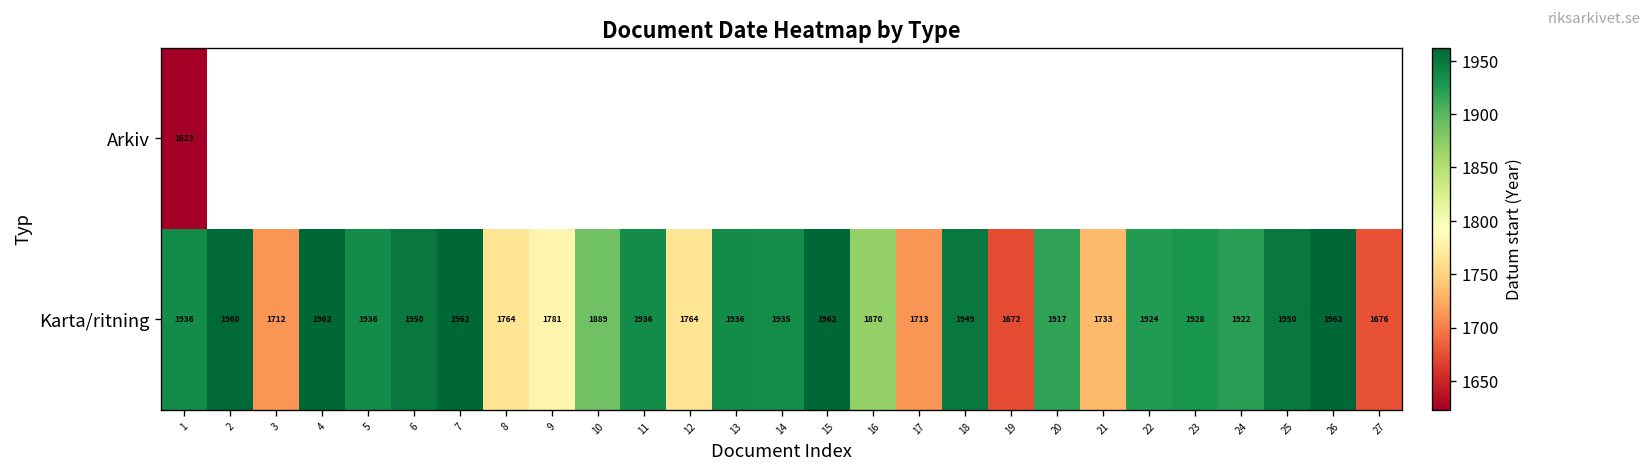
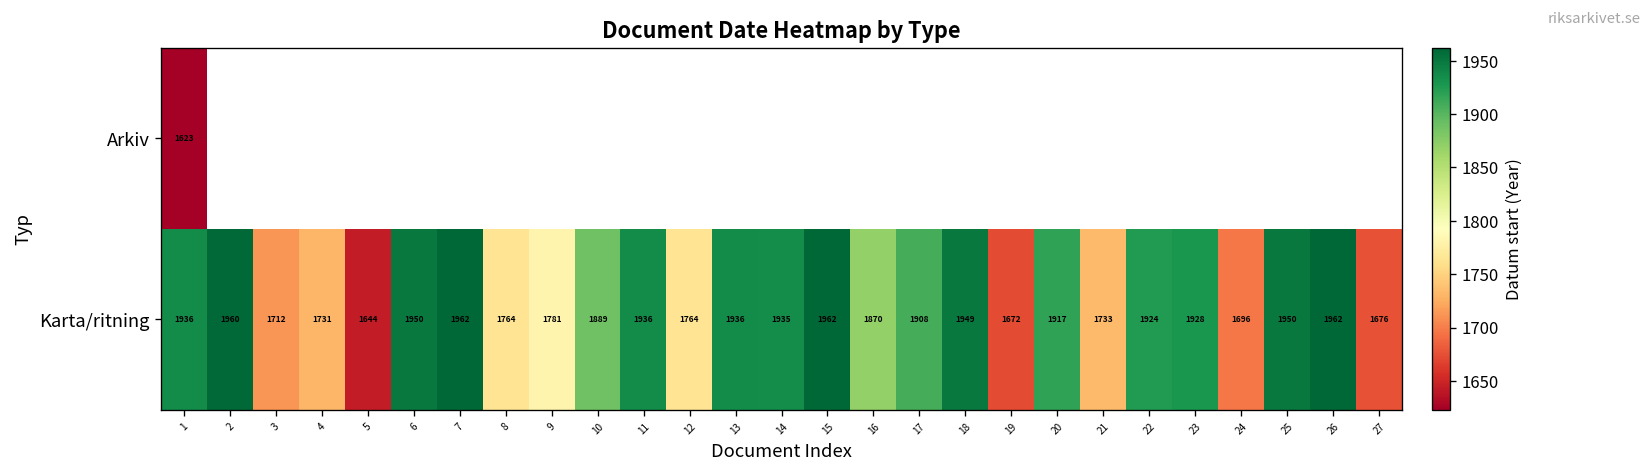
Karta/ritning, 4: 1962 -> 1731
Karta/ritning, 5: 1936 -> 1644
Karta/ritning, 17: 1713 -> 1908
Karta/ritning, 24: 1922 -> 1696
